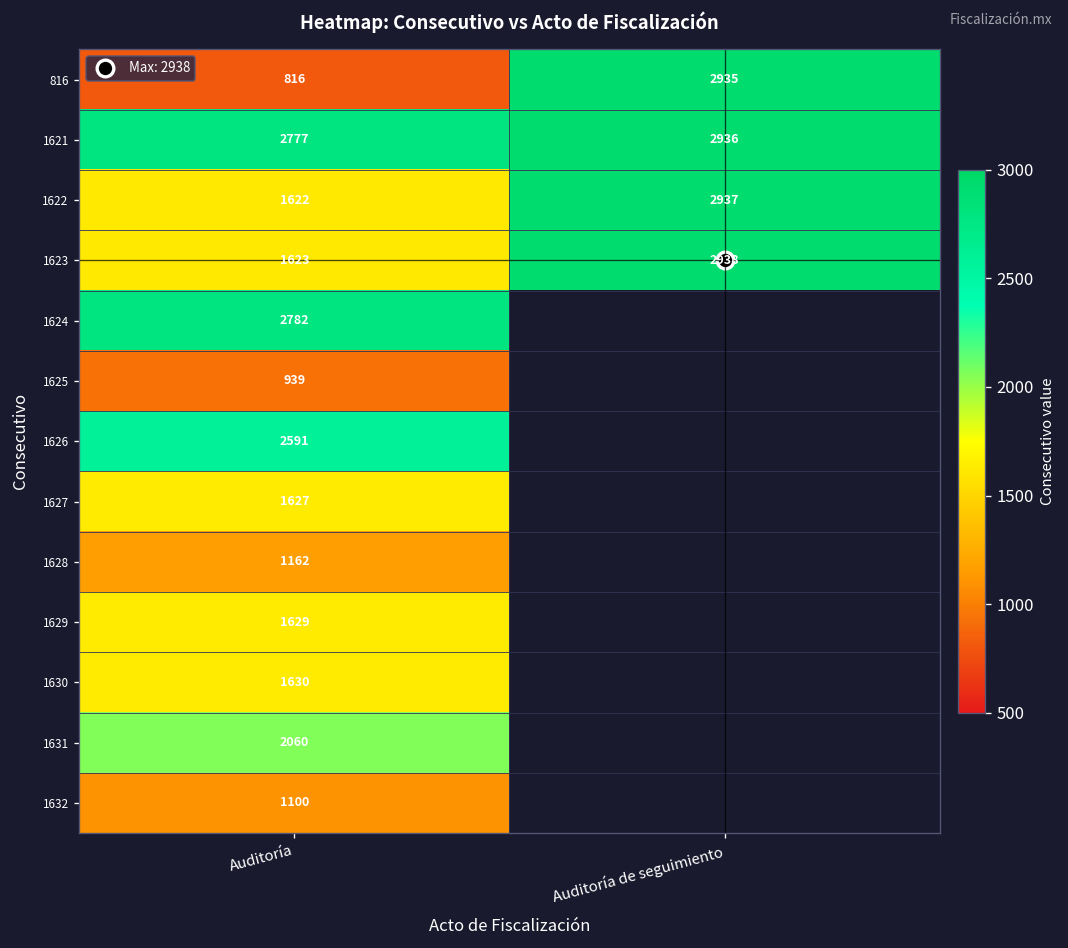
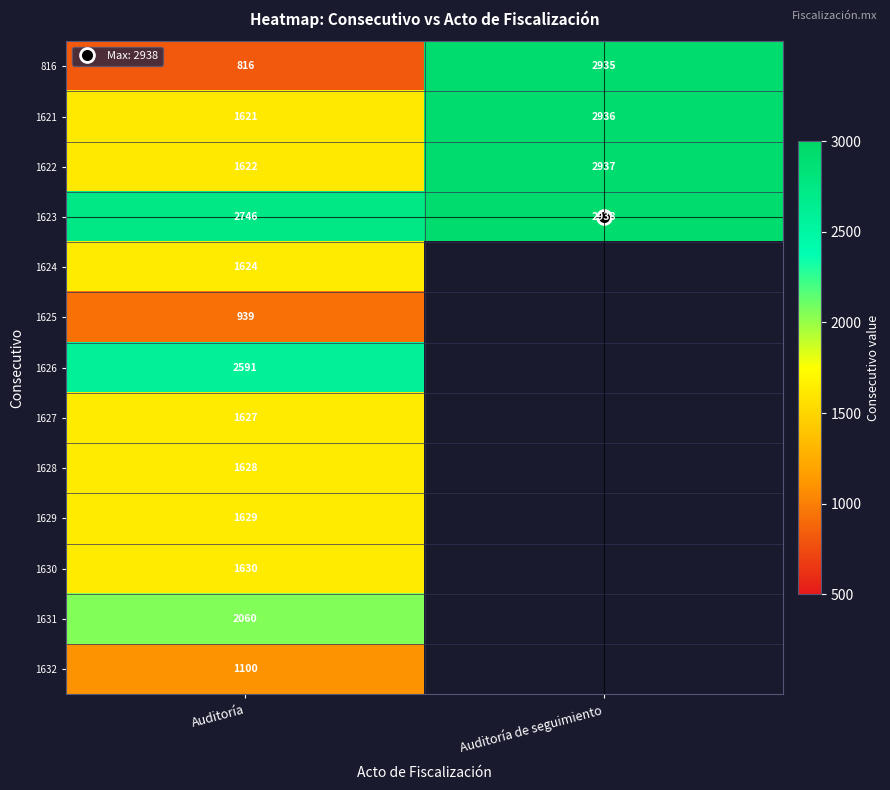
1621, Auditoría: 2777 -> 1621
1623, Auditoría: 1623 -> 2746
1624, Auditoría: 2782 -> 1624
1628, Auditoría: 1162 -> 1628
